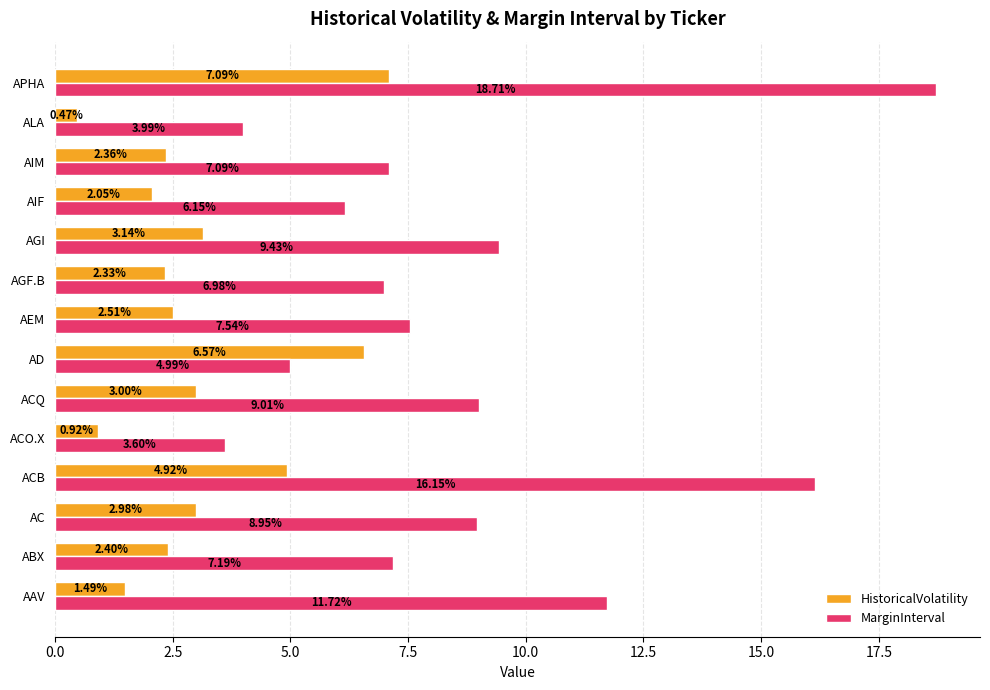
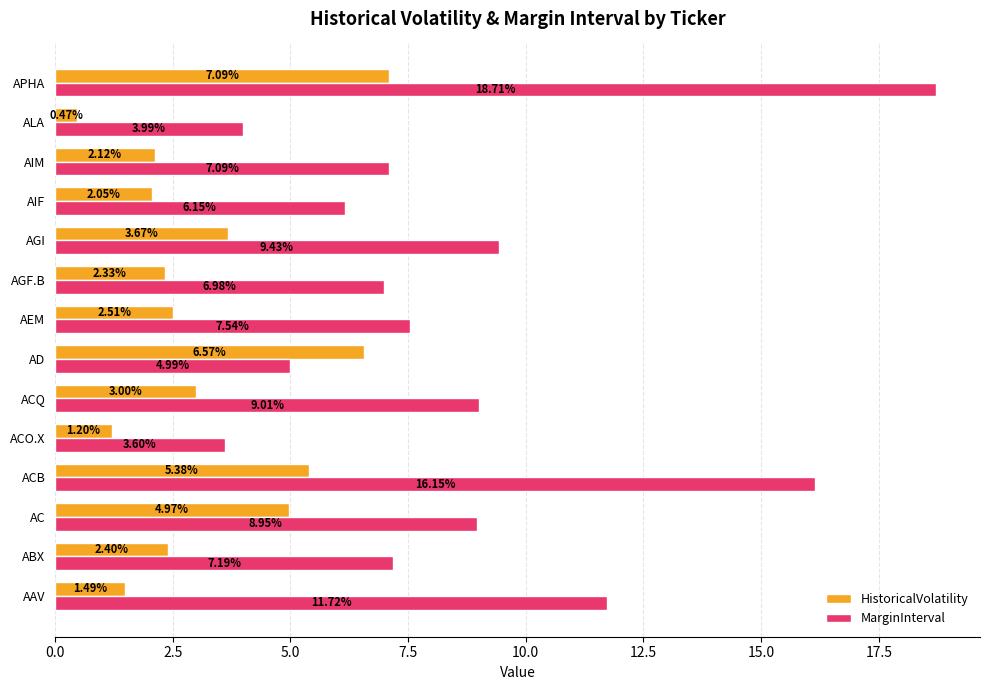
HistoricalVolatility, AIM: 2.36% -> 2.12%
HistoricalVolatility, AGI: 3.14% -> 3.67%
HistoricalVolatility, ACO.X: 0.92% -> 1.20%
HistoricalVolatility, ACB: 4.92% -> 5.38%
HistoricalVolatility, AC: 2.98% -> 4.97%
